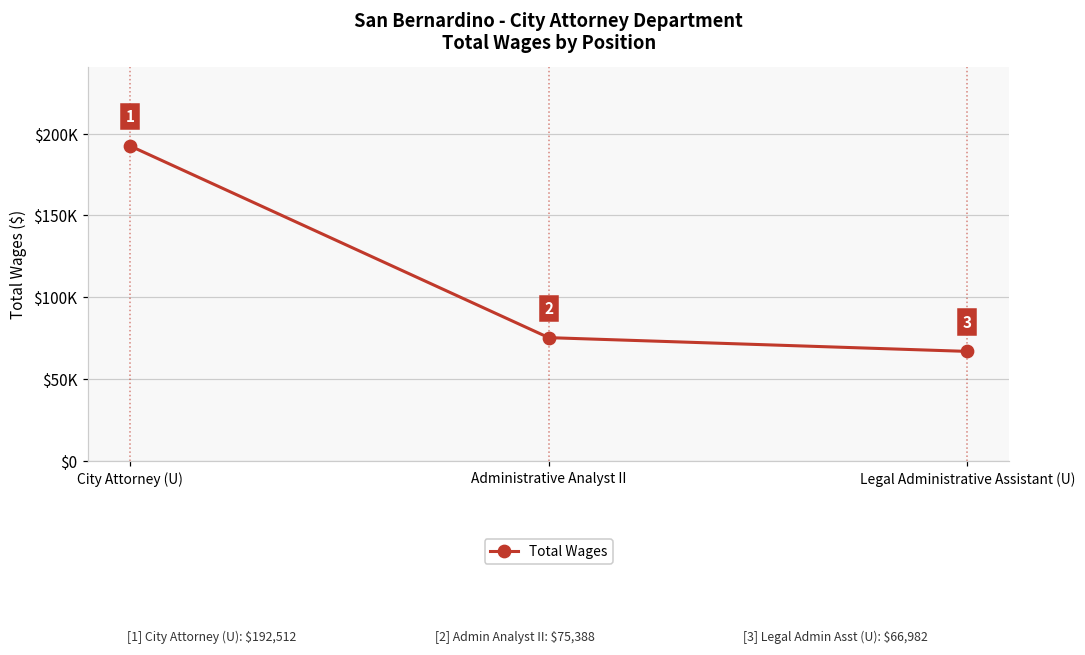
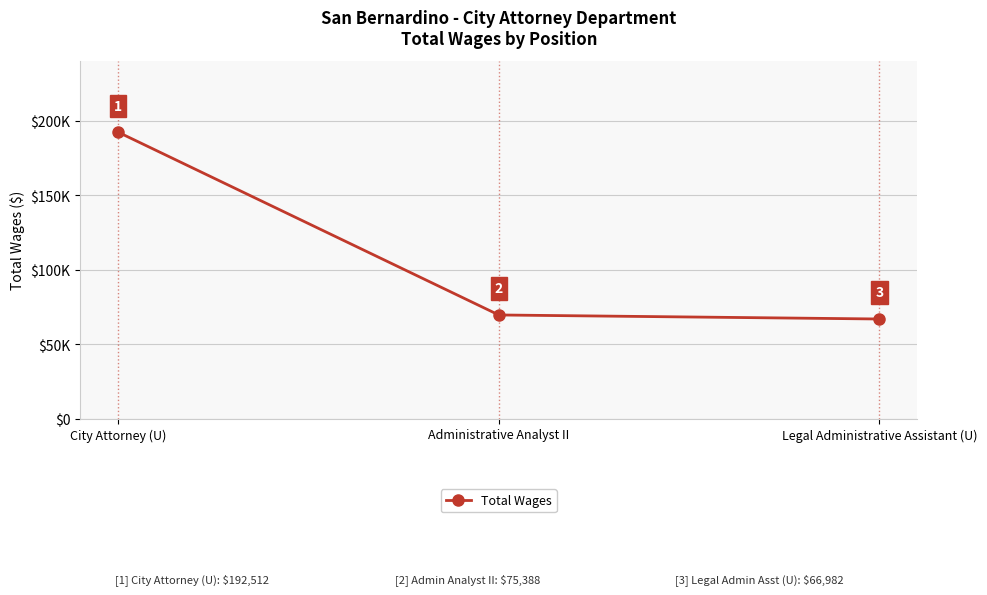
Administrative Analyst II: $75000 -> $70000
